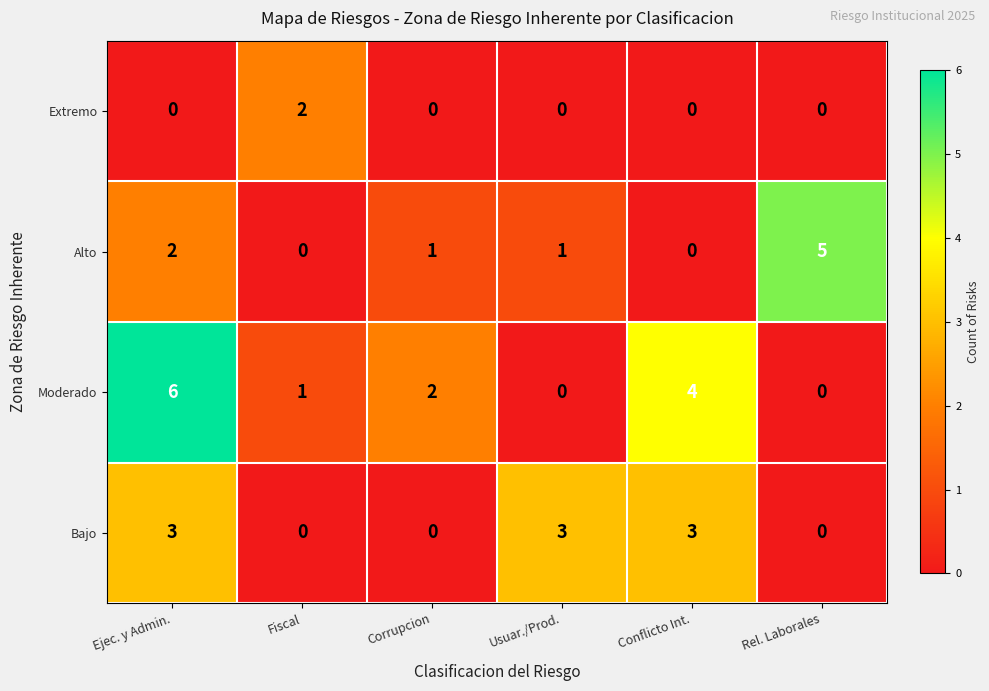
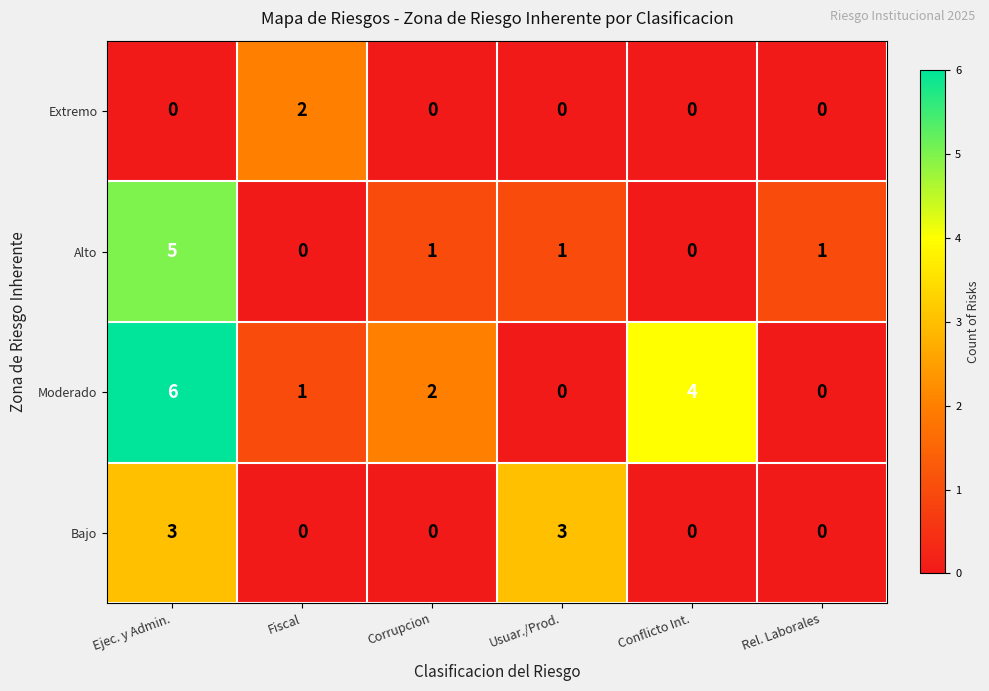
Alto, Ejec. y Admin.: 2 -> 5
Alto, Rel. Laborales: 5 -> 1
Bajo, Conflicto Int.: 3 -> 0
